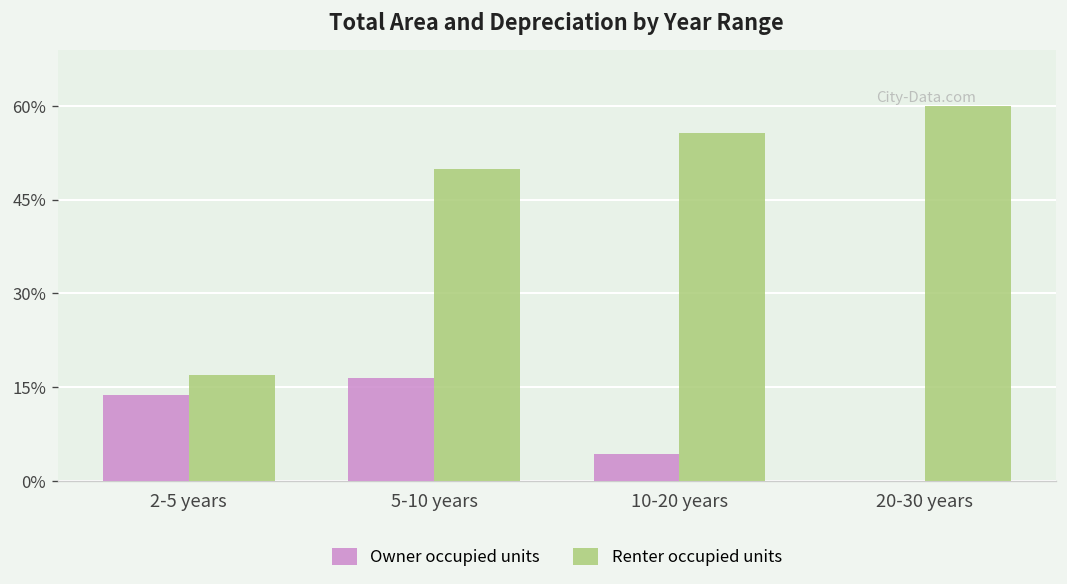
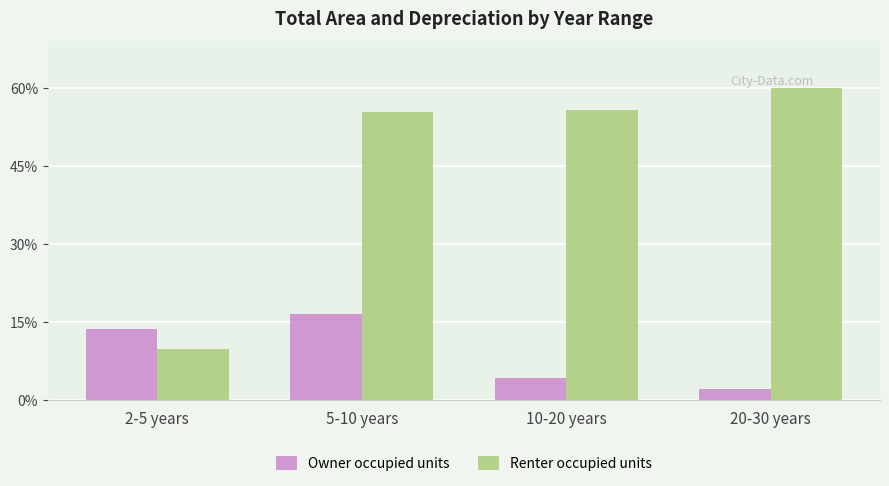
Renter occupied units, 2-5 years: 17% -> 10%
Renter occupied units, 5-10 years: 50% -> 55%
Owner occupied units, 20-30 years: 0% -> 2%
